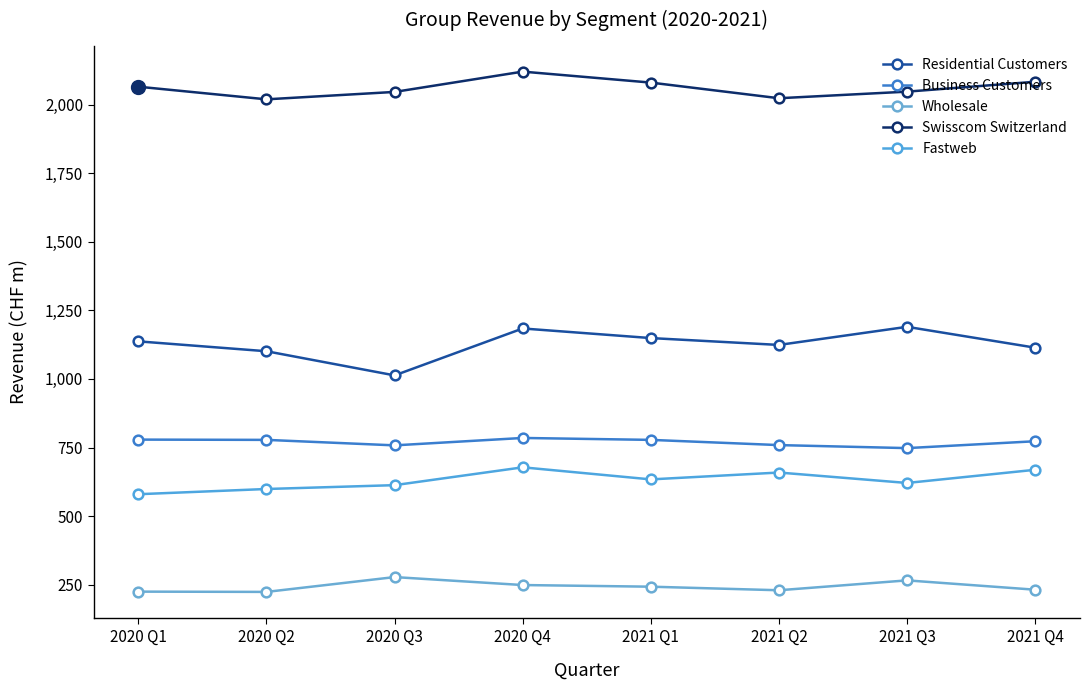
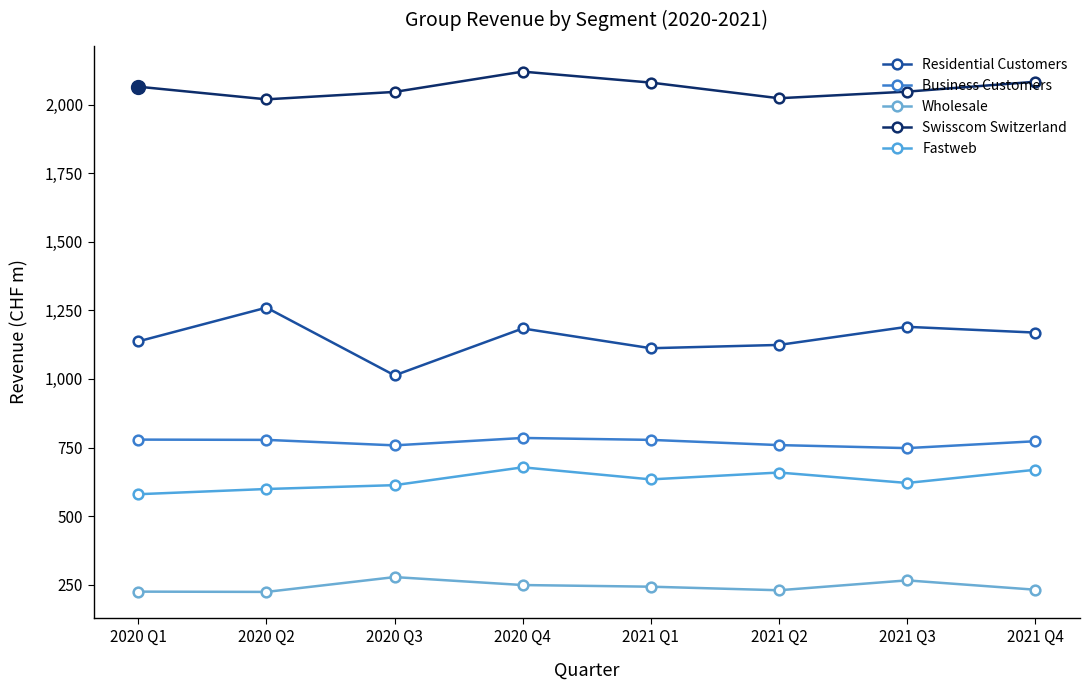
Residential Customers, 2020 Q2: 1,100 -> 1,260
Residential Customers, 2021 Q1: 1,150 -> 1,110
Residential Customers, 2021 Q4: 1,110 -> 1,170
